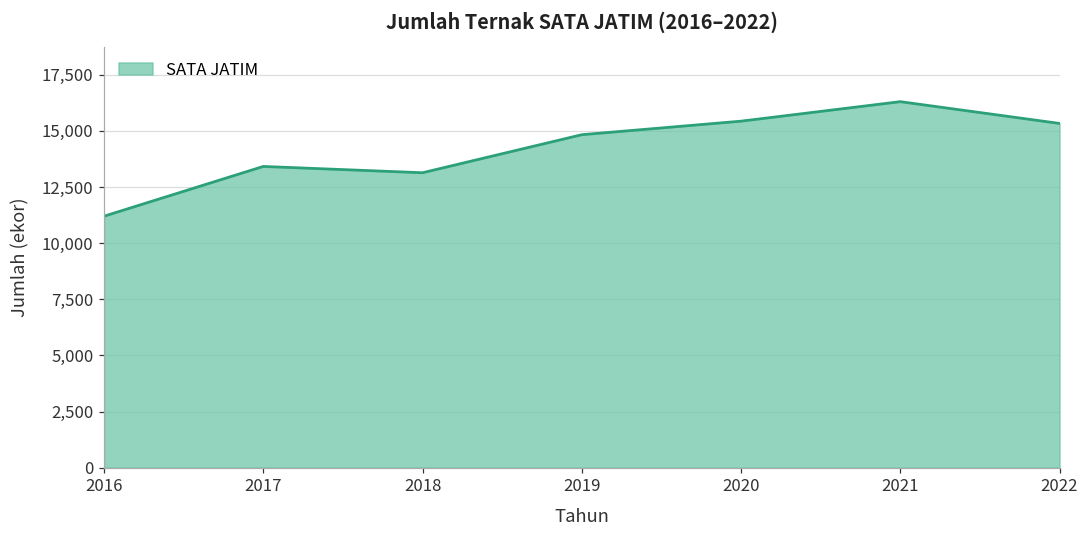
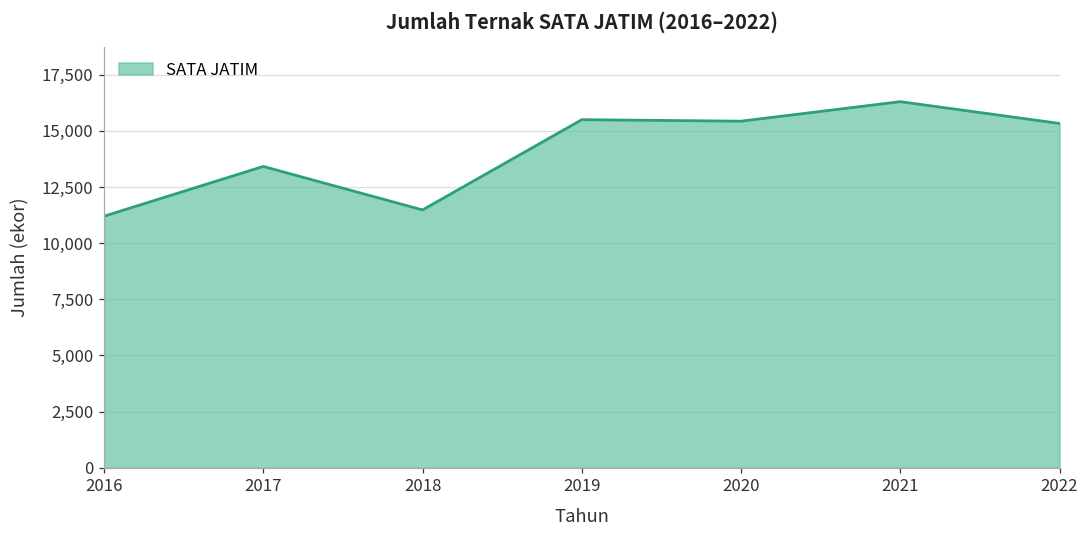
2018: 13,100 -> 11,500
2019: 14,800 -> 15,500
